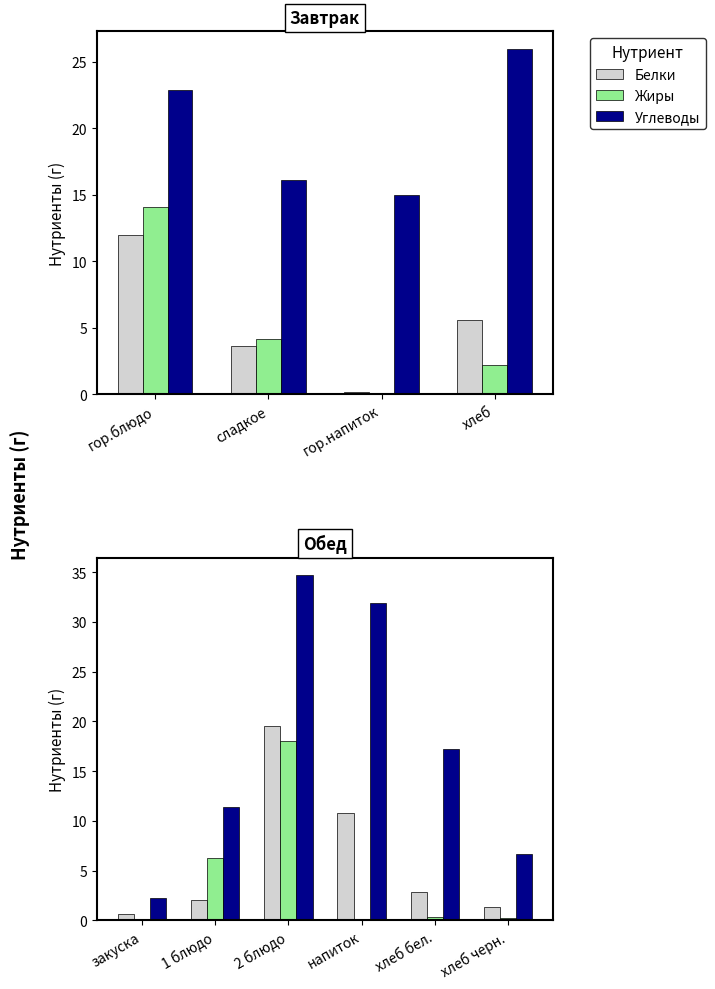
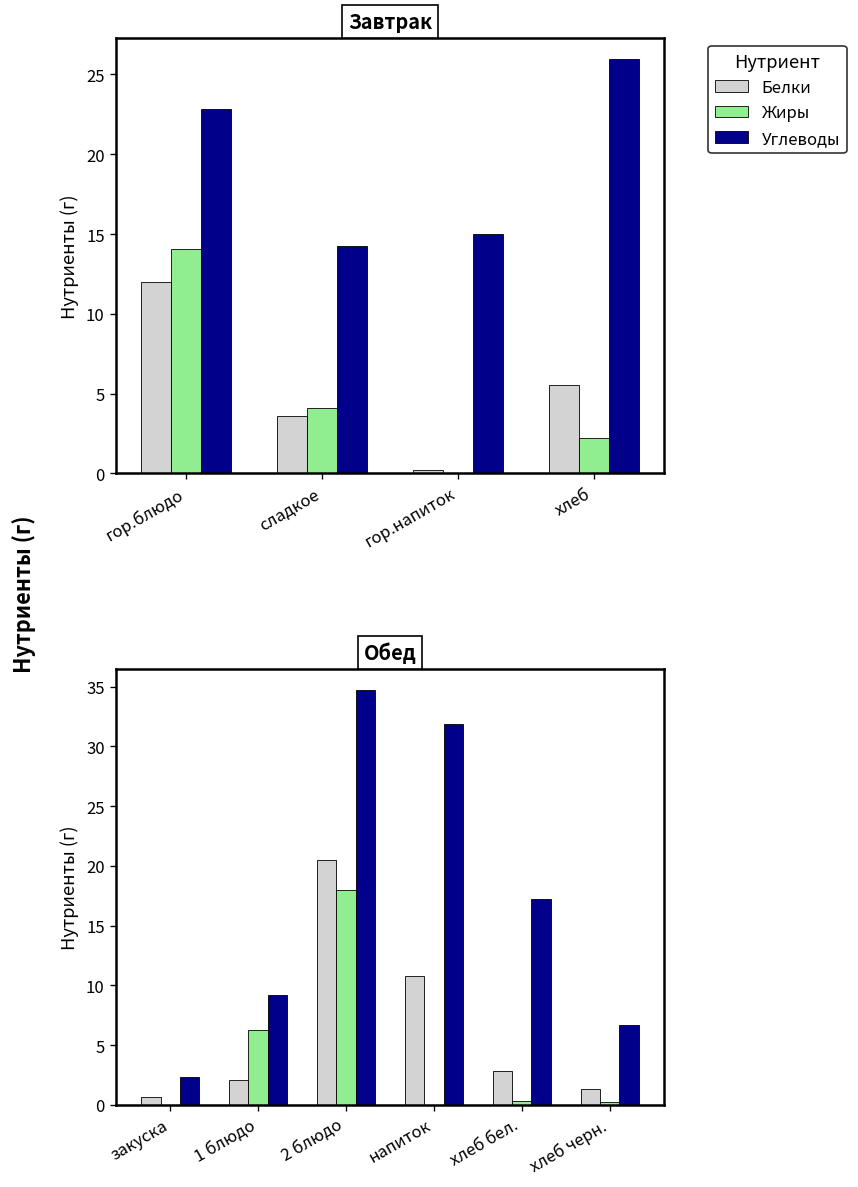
Завтрак, Углеводы, сладкое: 16.1 -> 14.3
Обед, Углеводы, 1 блюдо: 11 -> 9
Обед, Белки, 2 блюдо: 19.6 -> 20.5
